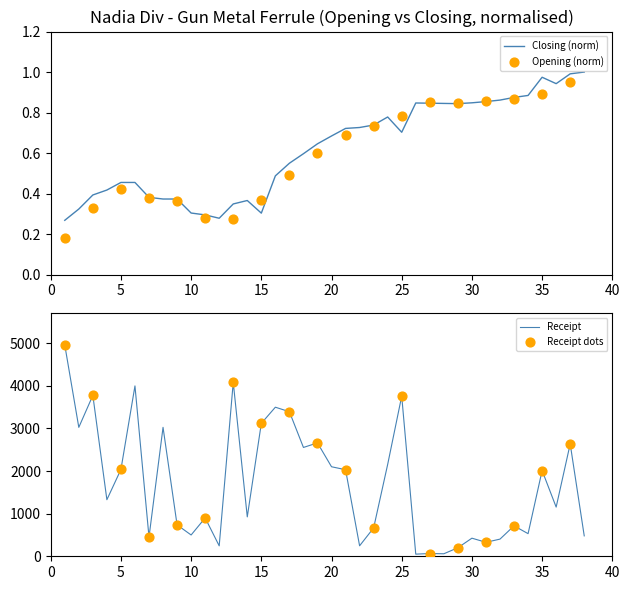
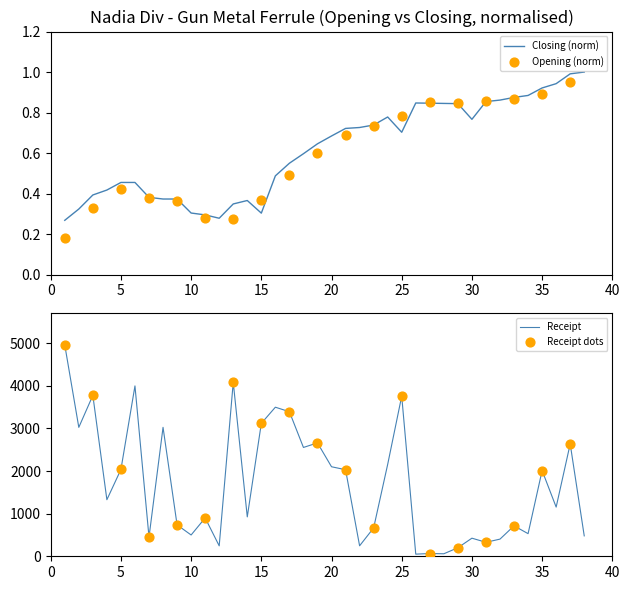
Nadia Div - Gun Metal Ferrule (Opening vs Closing, normalised), Closing (norm), 30: 0.85 -> 0.77
Nadia Div - Gun Metal Ferrule (Opening vs Closing, normalised), Closing (norm), 35: 0.97 -> 0.92
